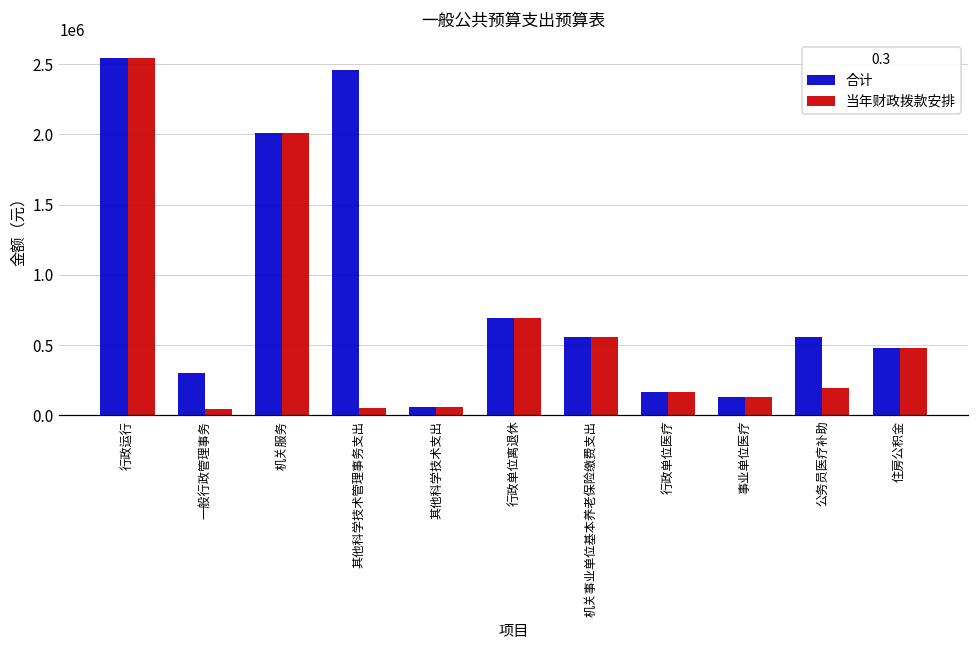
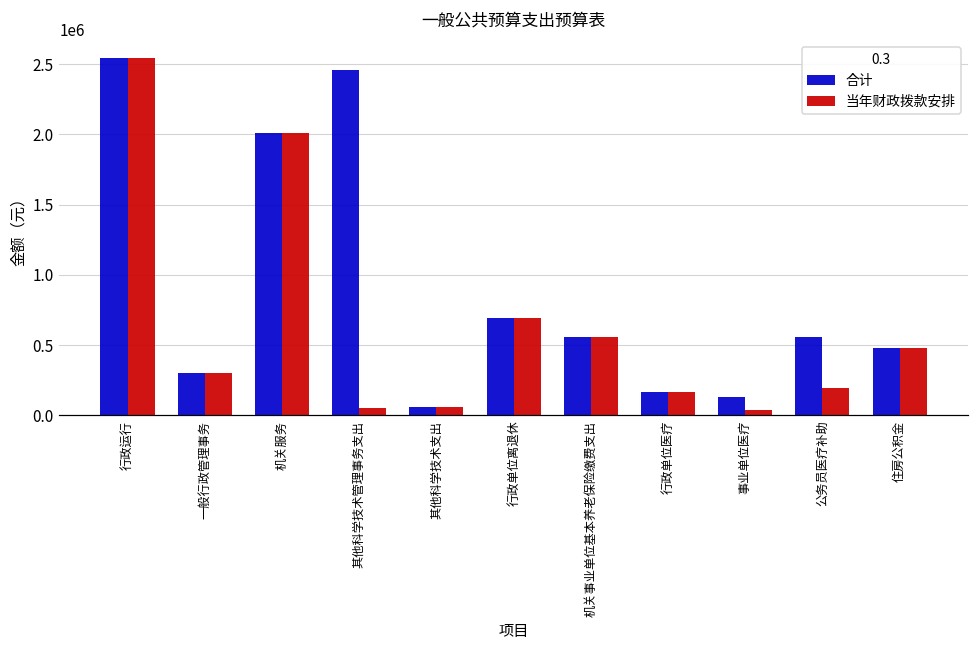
当年财政拨款安排, 一般行政管理事务: 40000 -> 300000
当年财政拨款安排, 事业单位医疗: 130000 -> 40000
